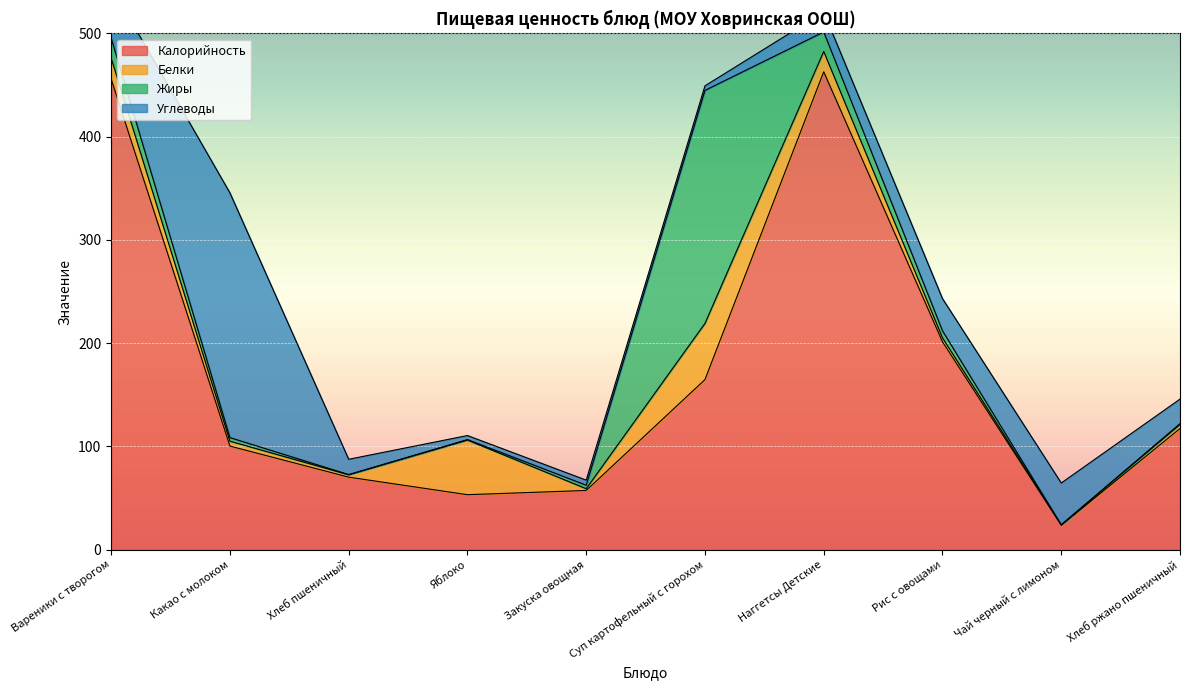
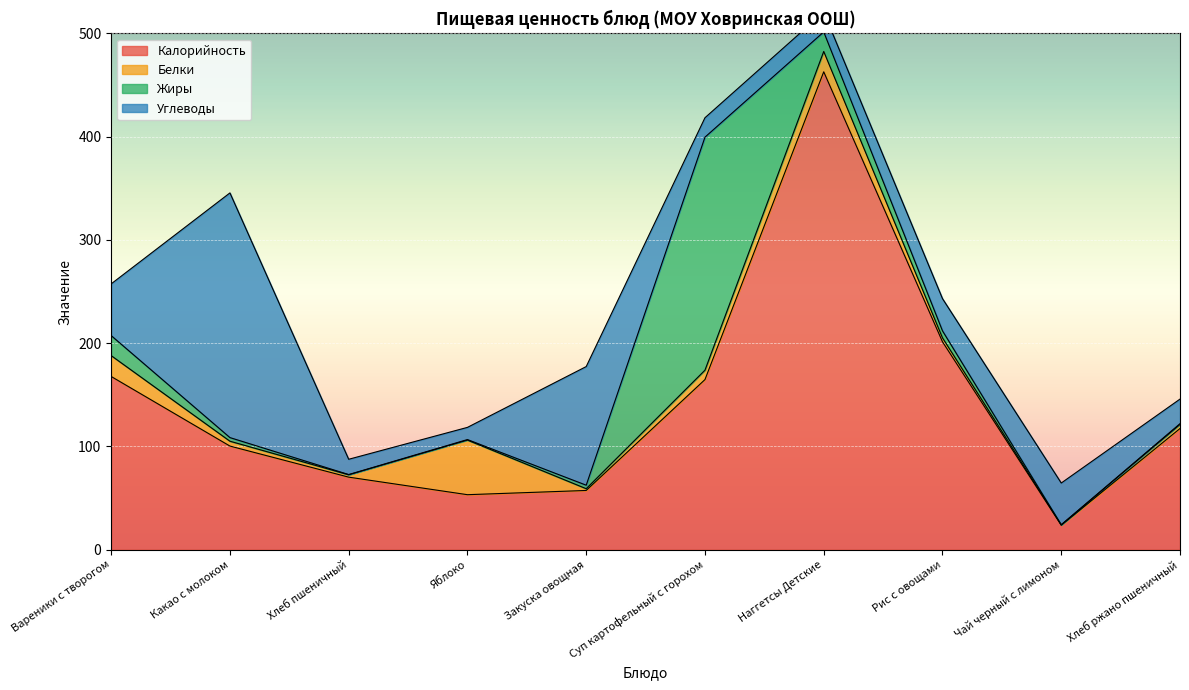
Калорийность, Вареники с творогом: 456 -> 168
Углеводы, Яблоко: 4 -> 12
Углеводы, Закуска овощная: 5 -> 115
Белки, Суп картофельный с горохом: 54 -> 9
Углеводы, Суп картофельный с горохом: 4 -> 19
